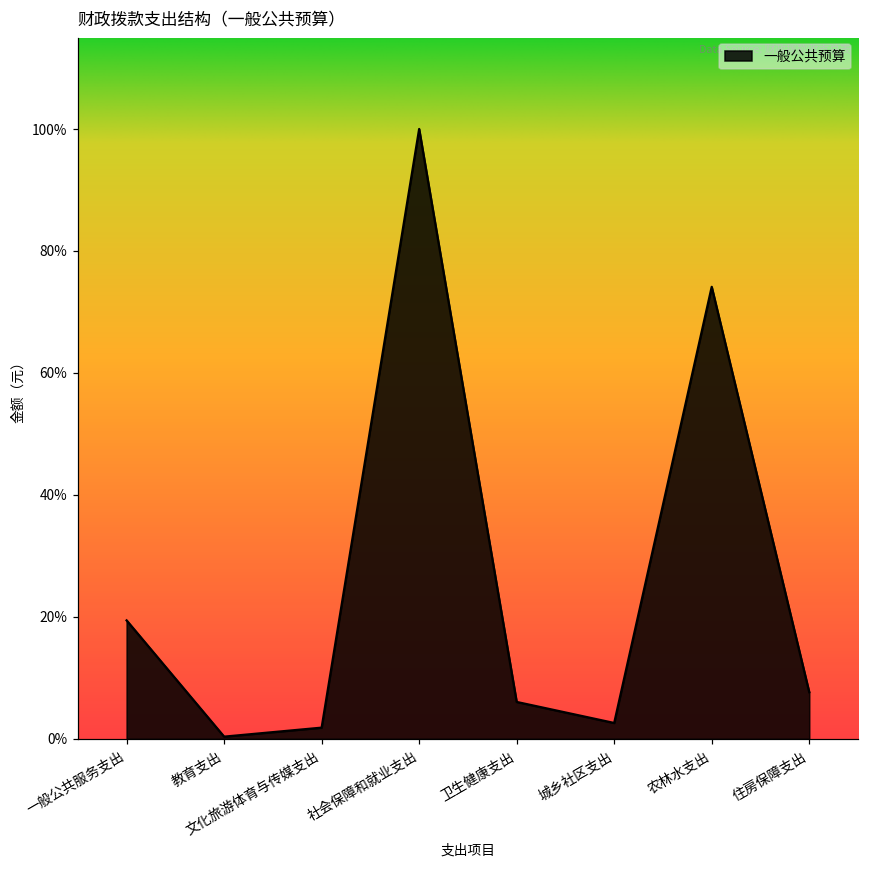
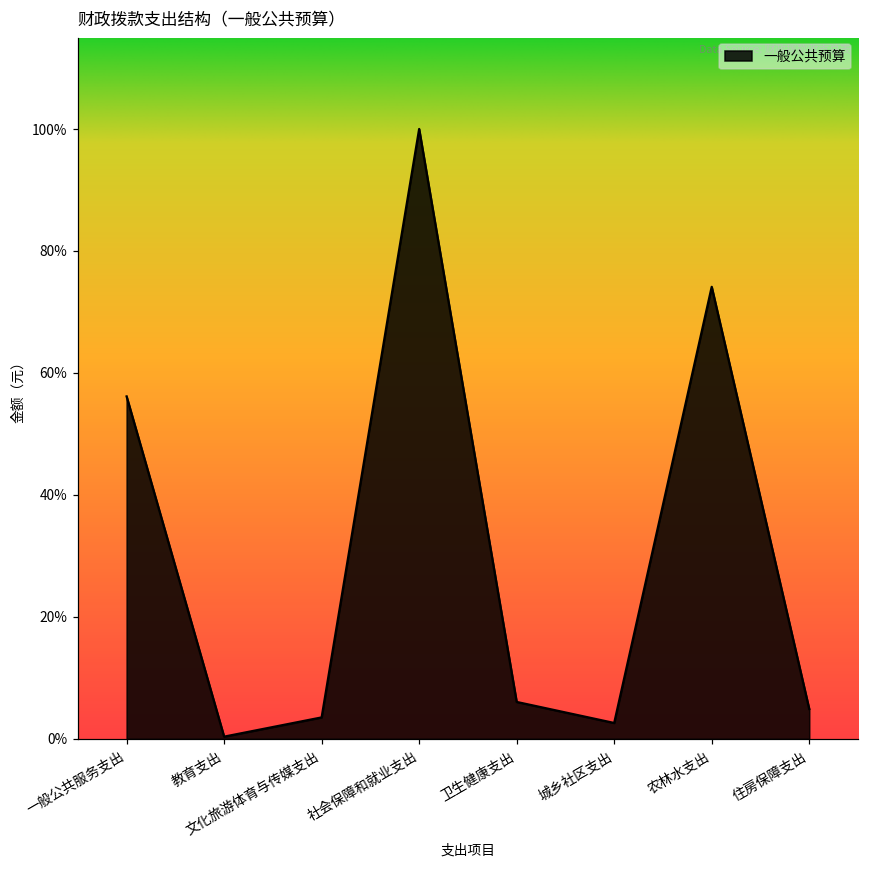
一般公共服务支出: 19% -> 56%
文化旅游体育与传媒支出: 2% -> 4%
住房保障支出: 8% -> 5%
